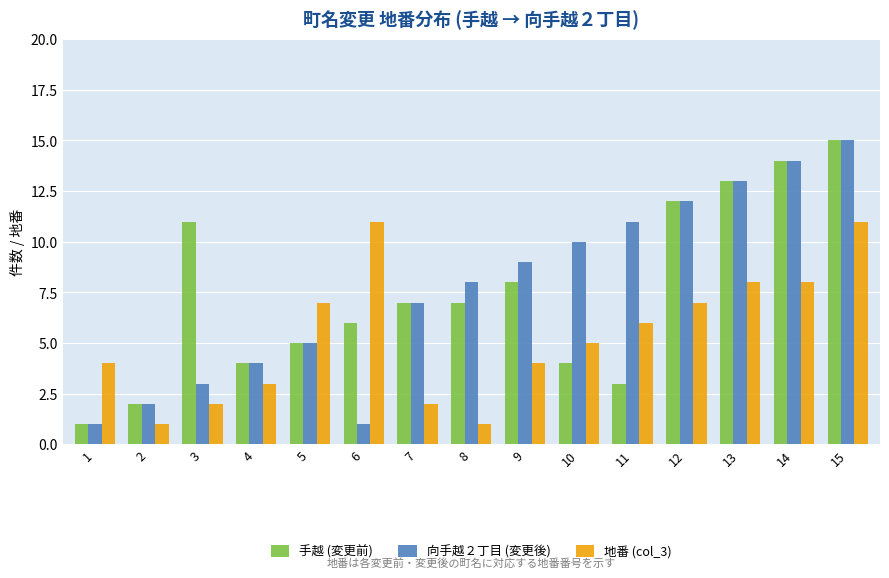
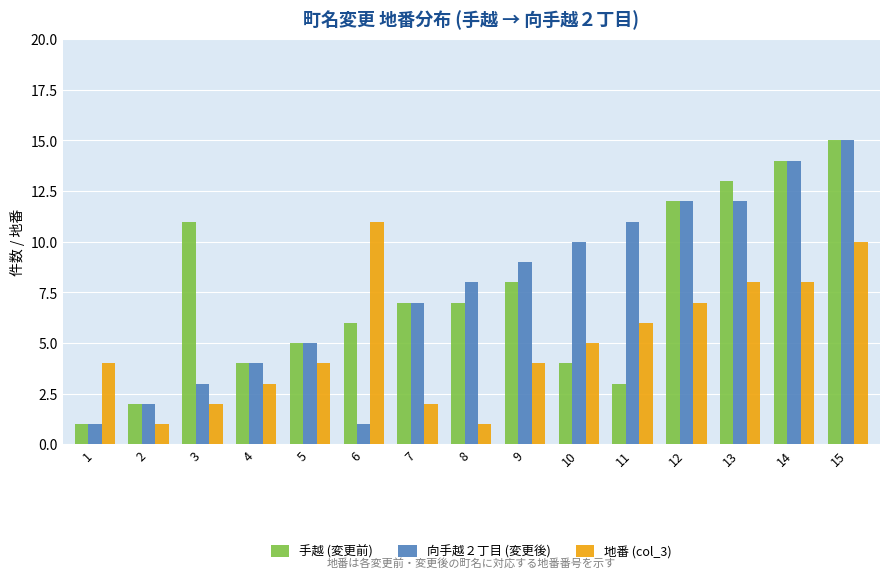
地番 (col_3), 5: 7 -> 4
向手越２丁目 (変更後), 13: 13 -> 12
地番 (col_3), 15: 11 -> 10
